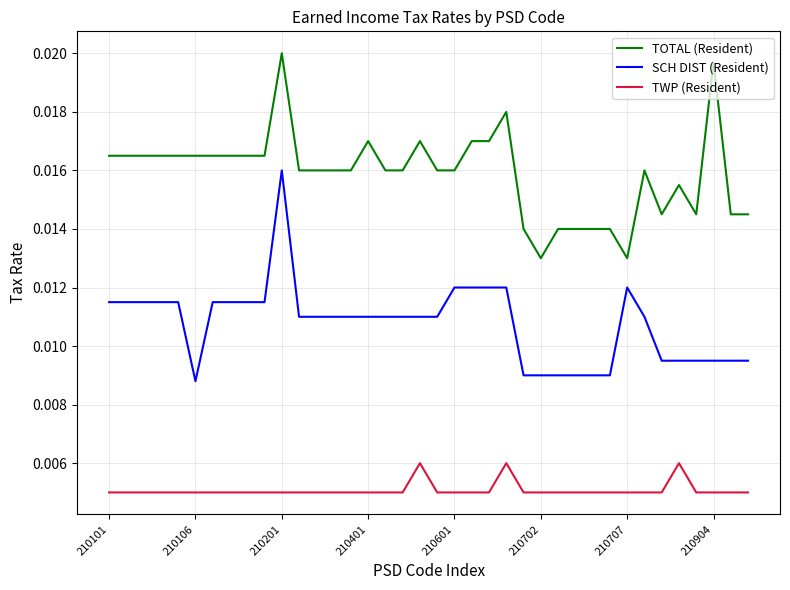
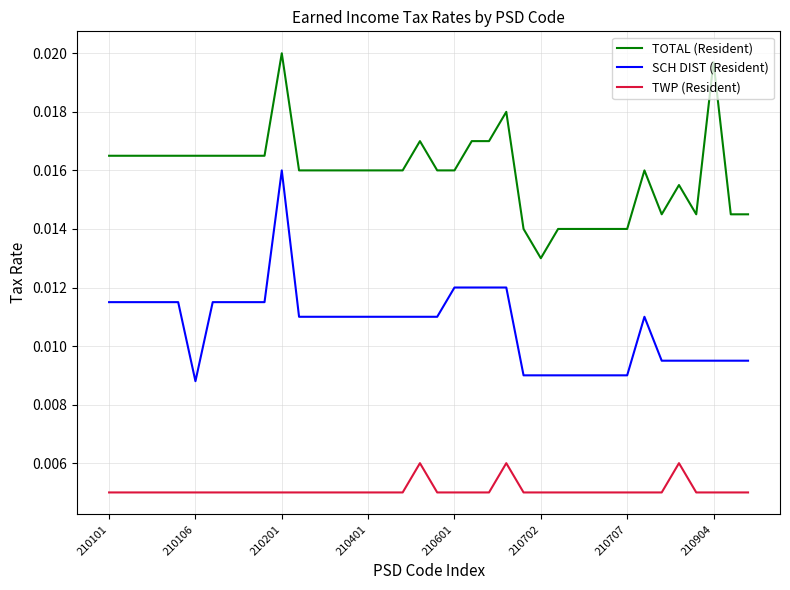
TOTAL (Resident), 210401: 0.017 -> 0.016
TOTAL (Resident), 210707: 0.013 -> 0.014
SCH DIST (Resident), 210707: 0.012 -> 0.009
